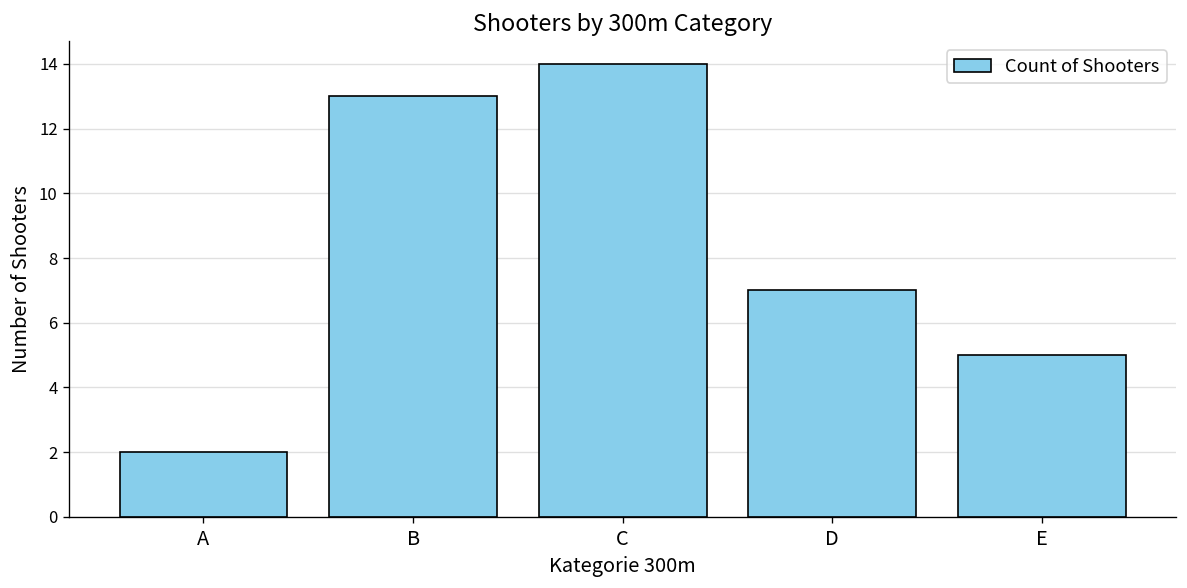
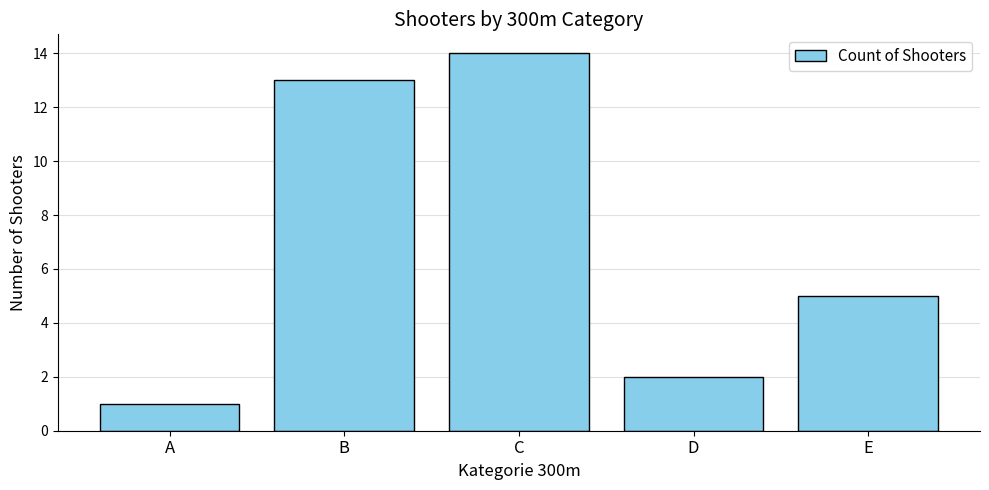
A: 2 -> 1
D: 7 -> 2
